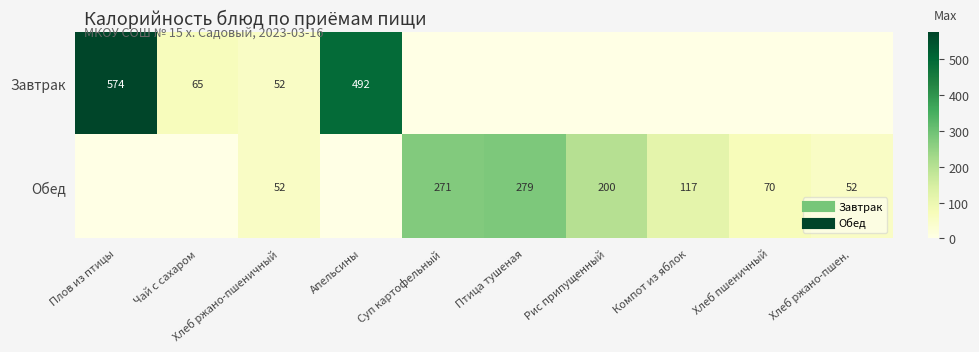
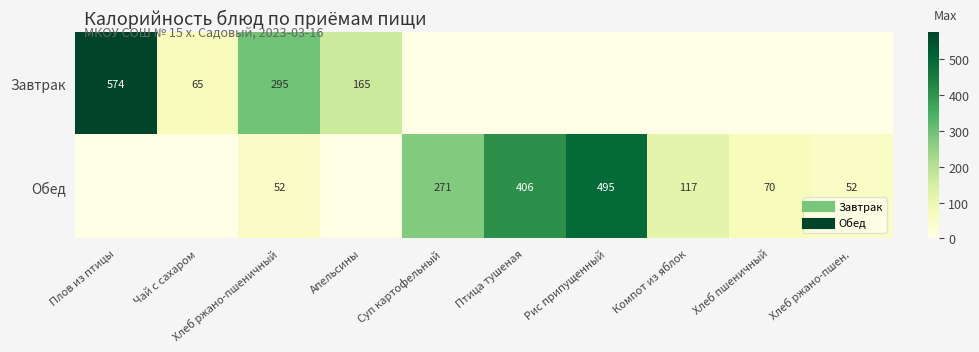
Завтрак, Хлеб ржано-пшеничный: 52 -> 295
Завтрак, Апельсины: 492 -> 165
Обед, Птица тушеная: 279 -> 406
Обед, Рис припущенный: 200 -> 495
